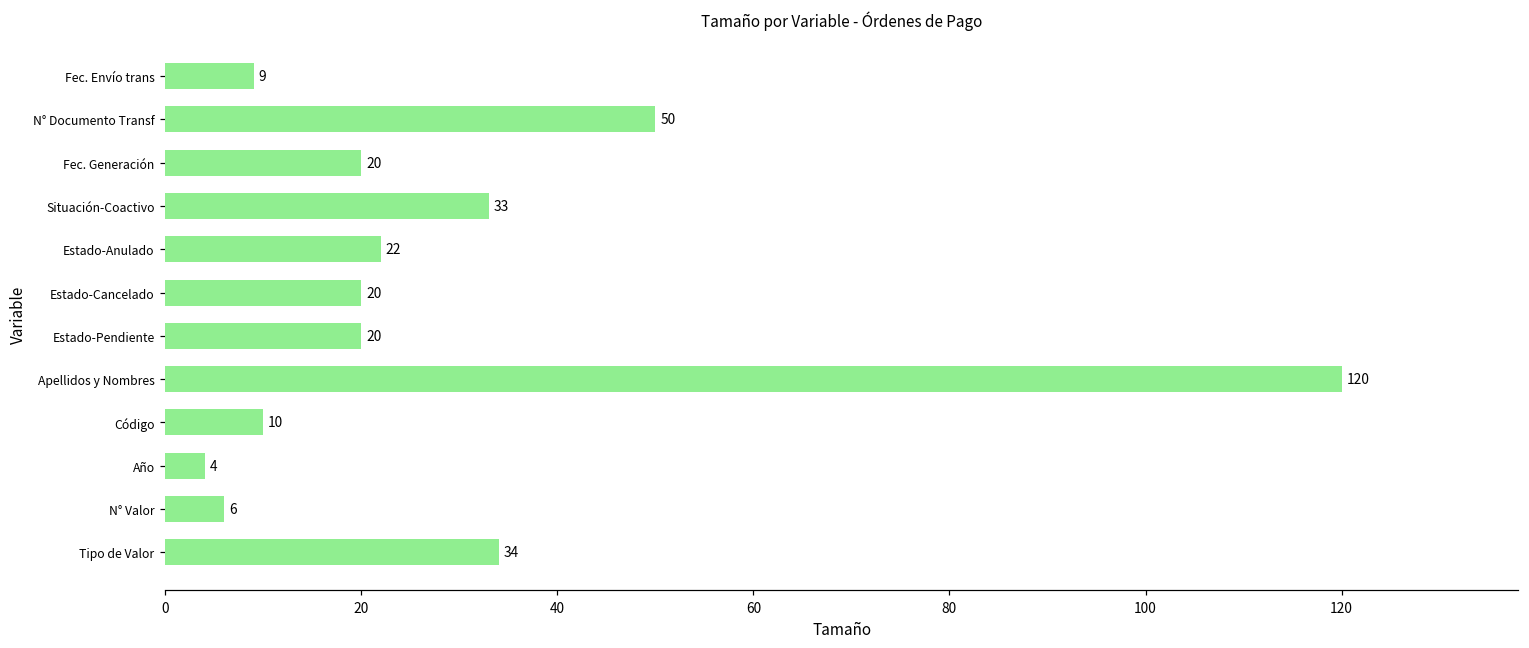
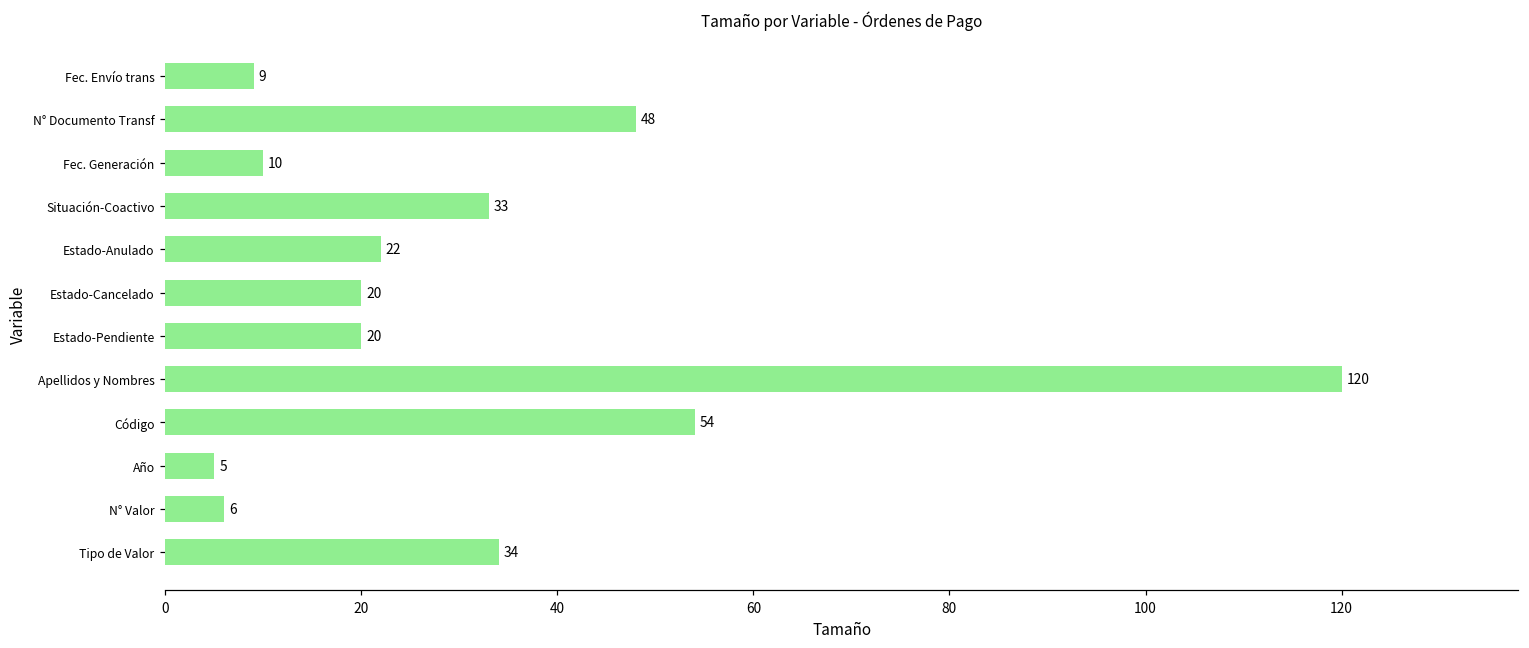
N° Documento Transf: 50 -> 48
Fec. Generación: 20 -> 10
Código: 10 -> 54
Año: 4 -> 5
